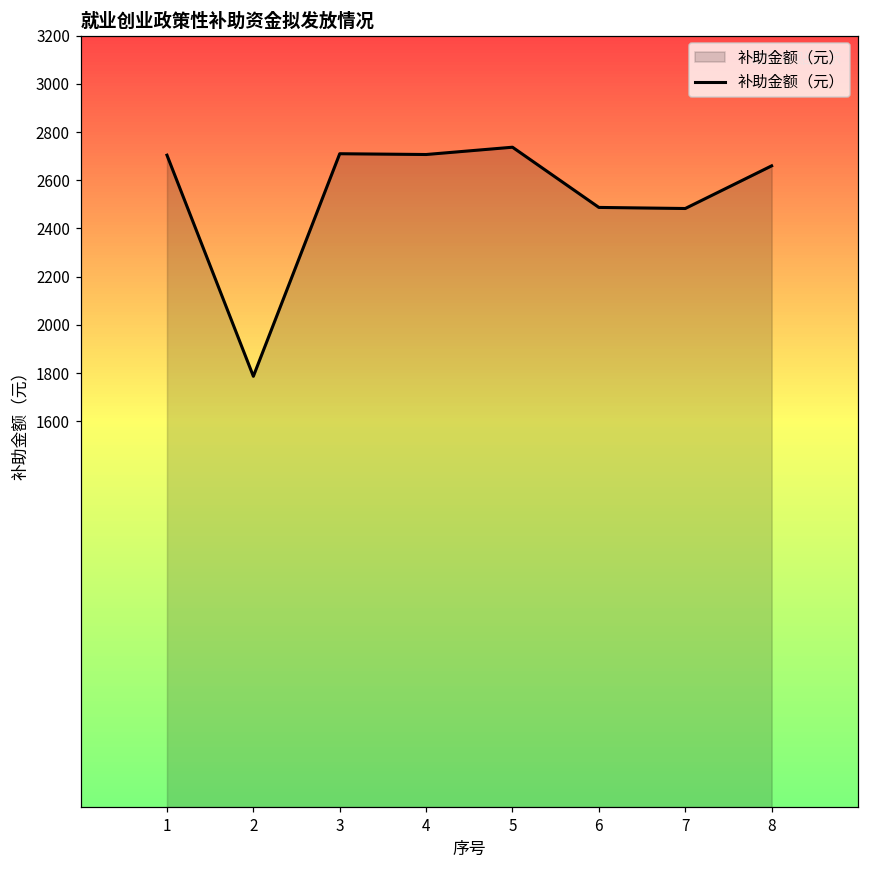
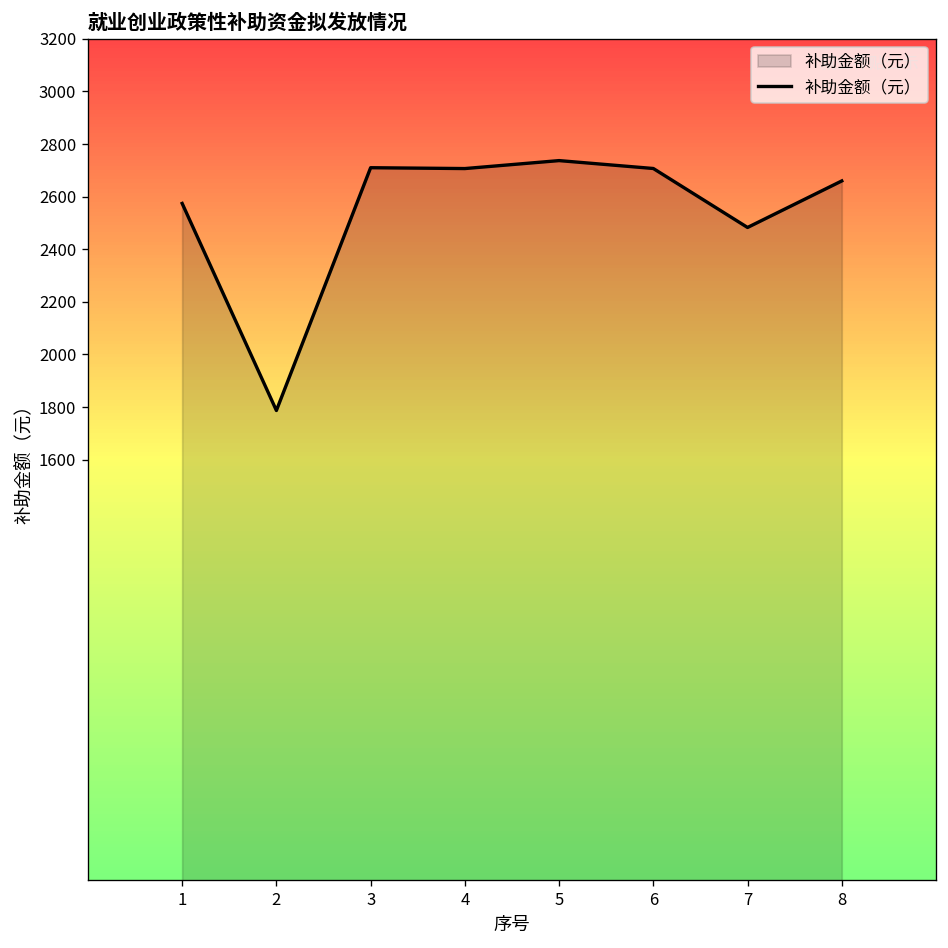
1: 2700 -> 2570
6: 2490 -> 2710
